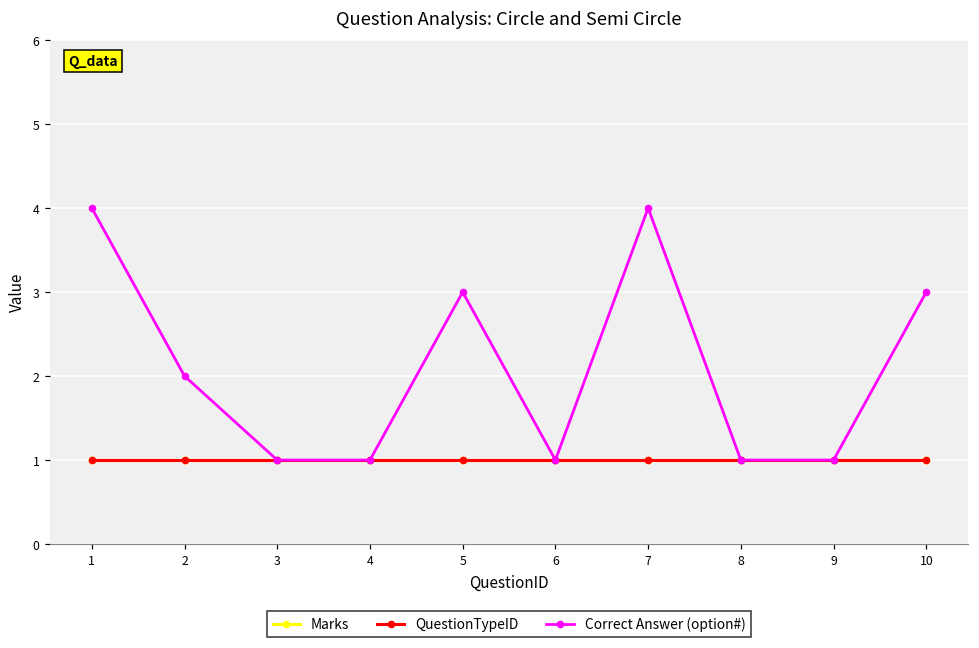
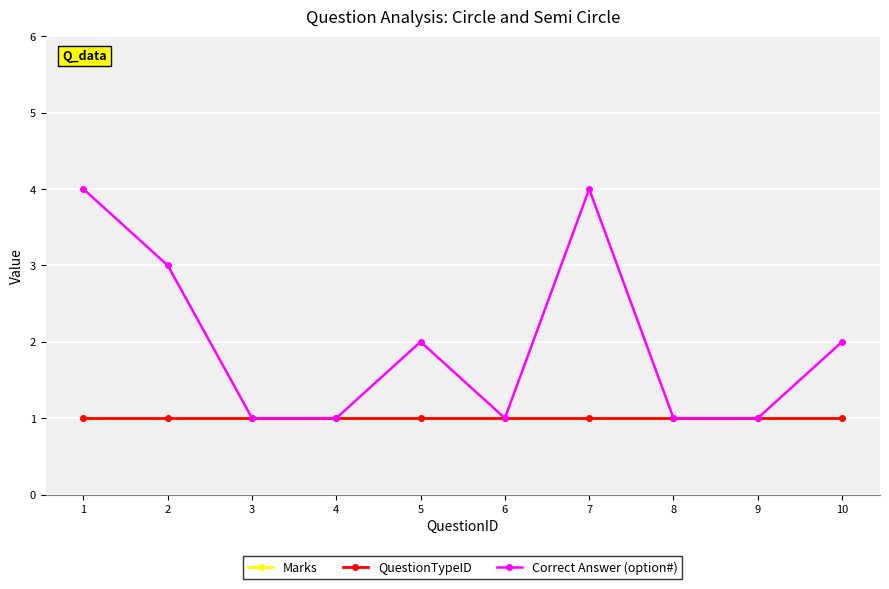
Correct Answer (option#), 2: 2 -> 3
Correct Answer (option#), 5: 3 -> 2
Correct Answer (option#), 10: 3 -> 2
